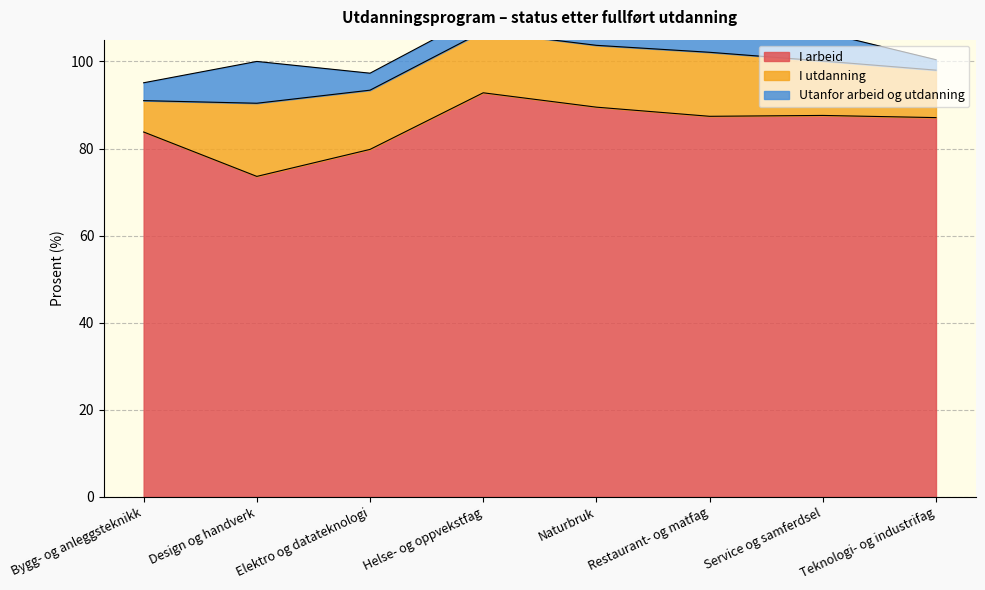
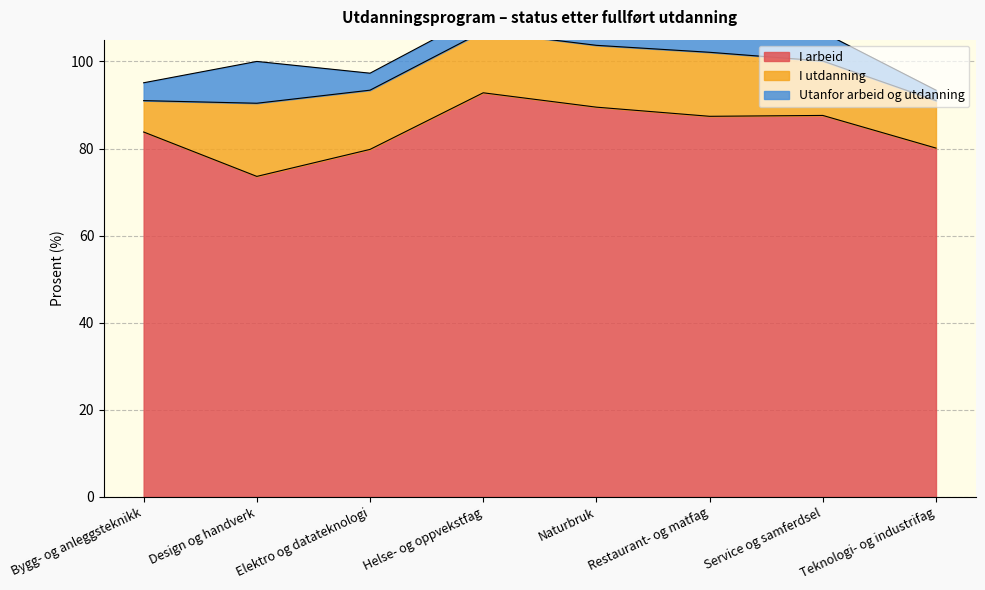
I arbeid, Teknologi- og industrifag: 87 -> 80
